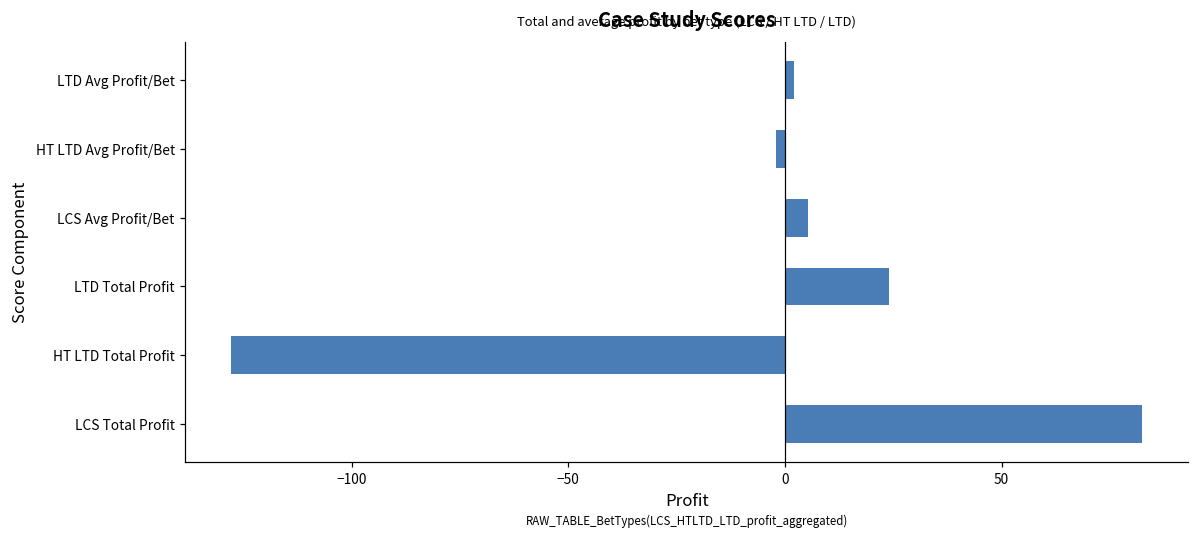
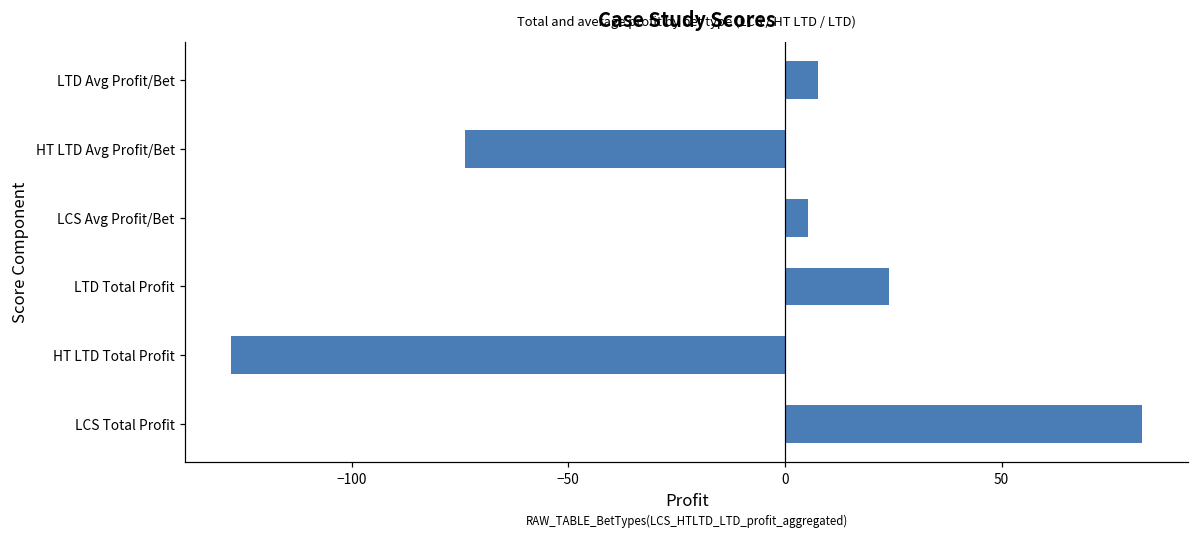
LTD Avg Profit/Bet: 2 -> 8
HT LTD Avg Profit/Bet: -2 -> -74
